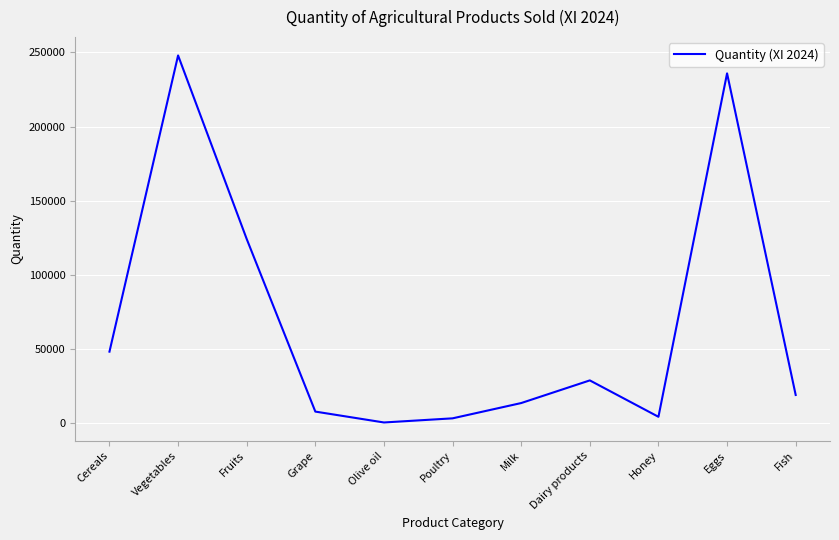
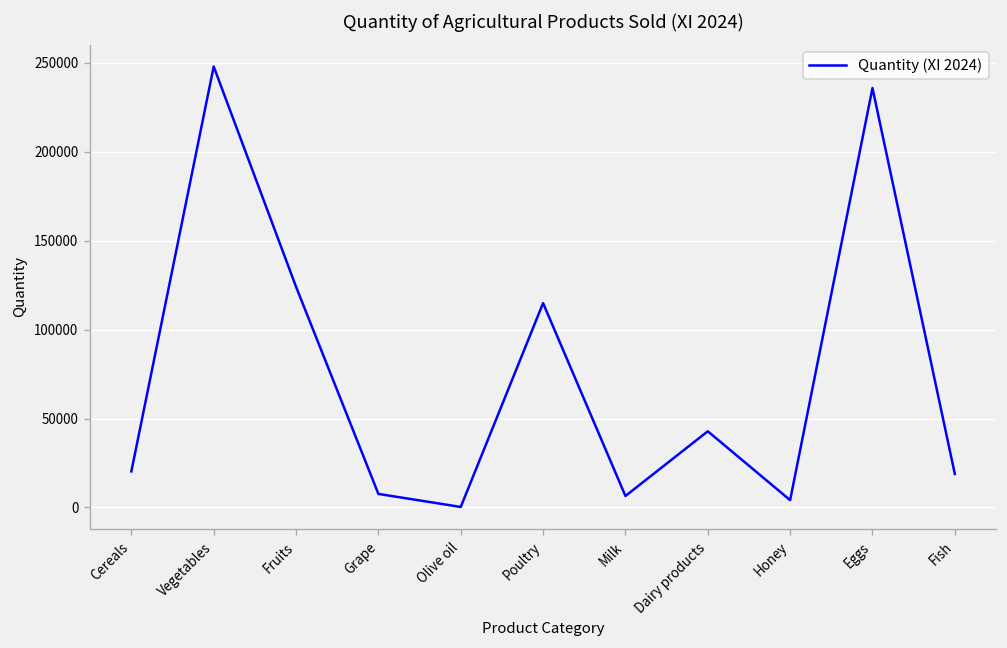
Cereals: 48000 -> 20000
Poultry: 3000 -> 115000
Milk: 13000 -> 6000
Dairy products: 29000 -> 43000
